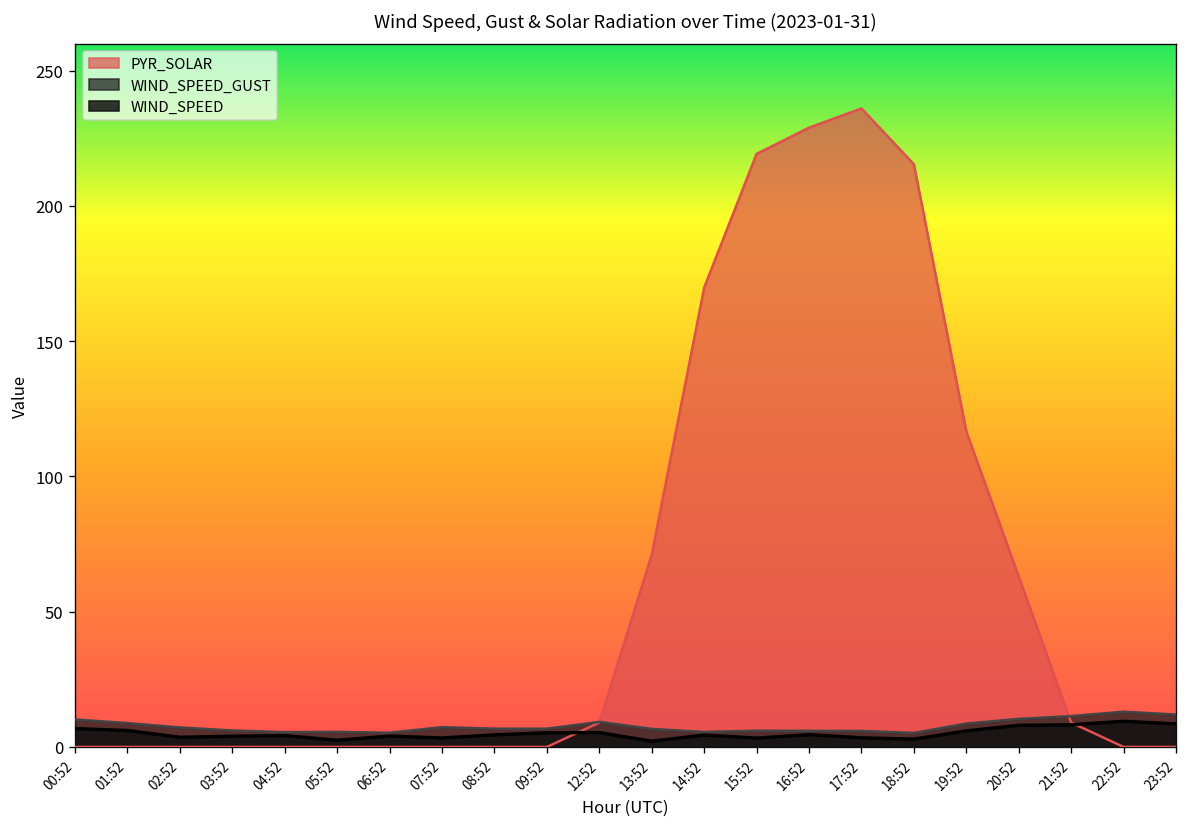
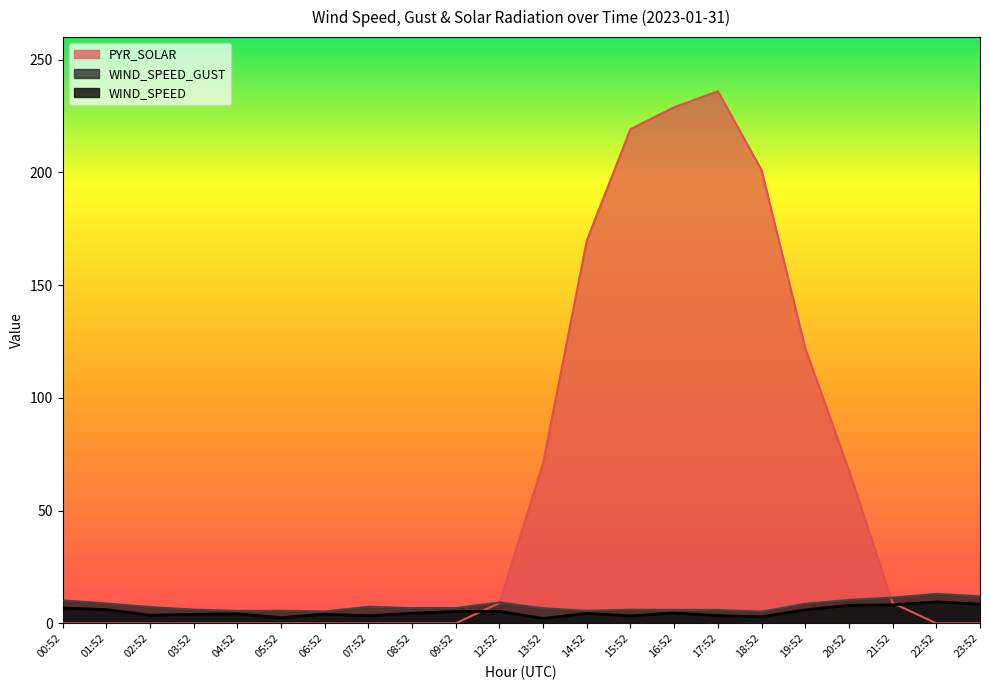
PYR_SOLAR, 18:52: 215 -> 201
PYR_SOLAR, 19:52: 117 -> 122
PYR_SOLAR, 20:52: 63 -> 68
